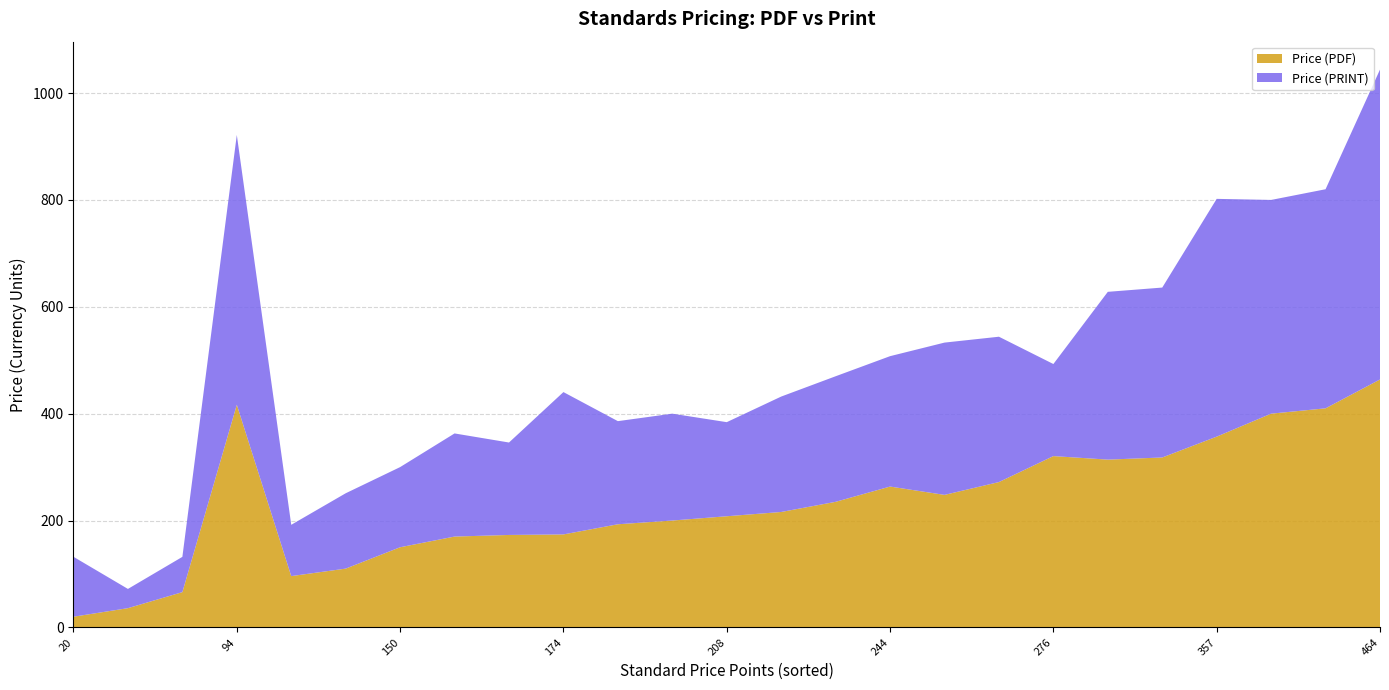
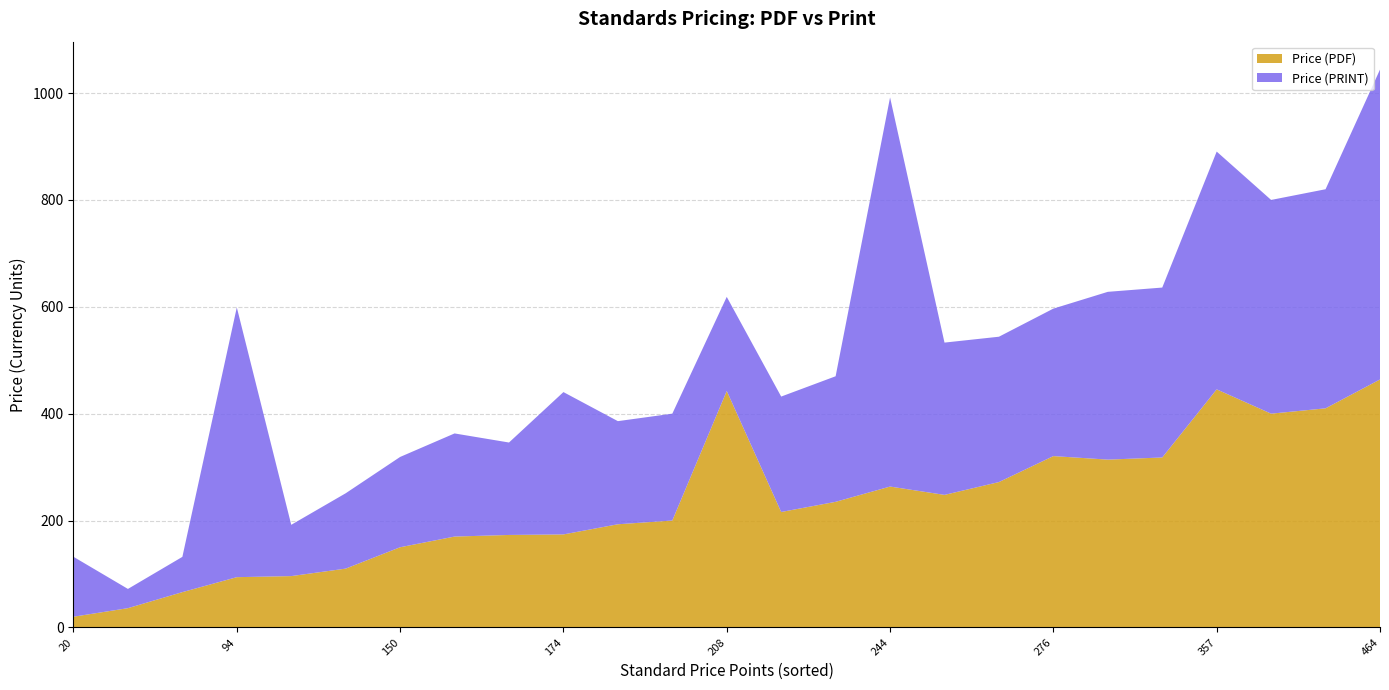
Price (PDF), 94: 420 -> 90
Price (PRINT), 150: 150 -> 170
Price (PDF), 208: 210 -> 440
Price (PRINT), 244: 240 -> 730
Price (PRINT), 276: 170 -> 280
Price (PDF), 357: 360 -> 450
